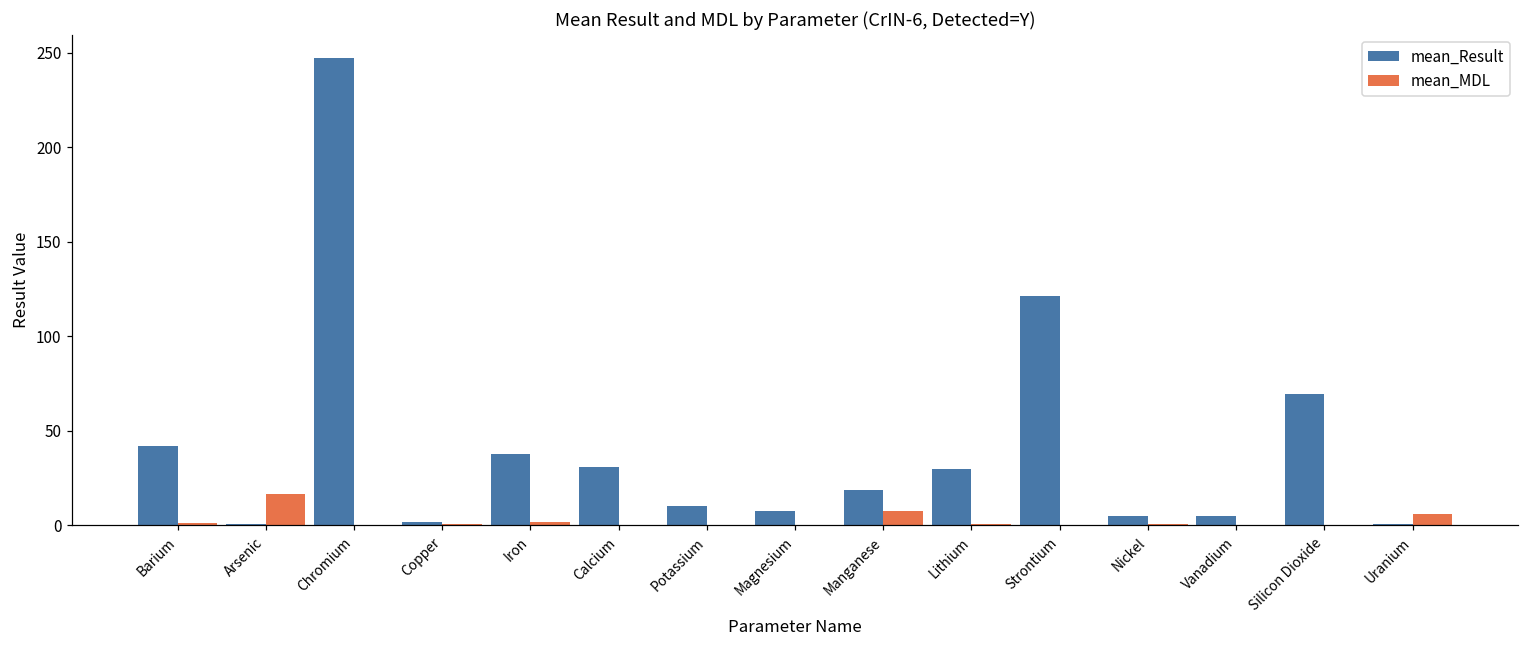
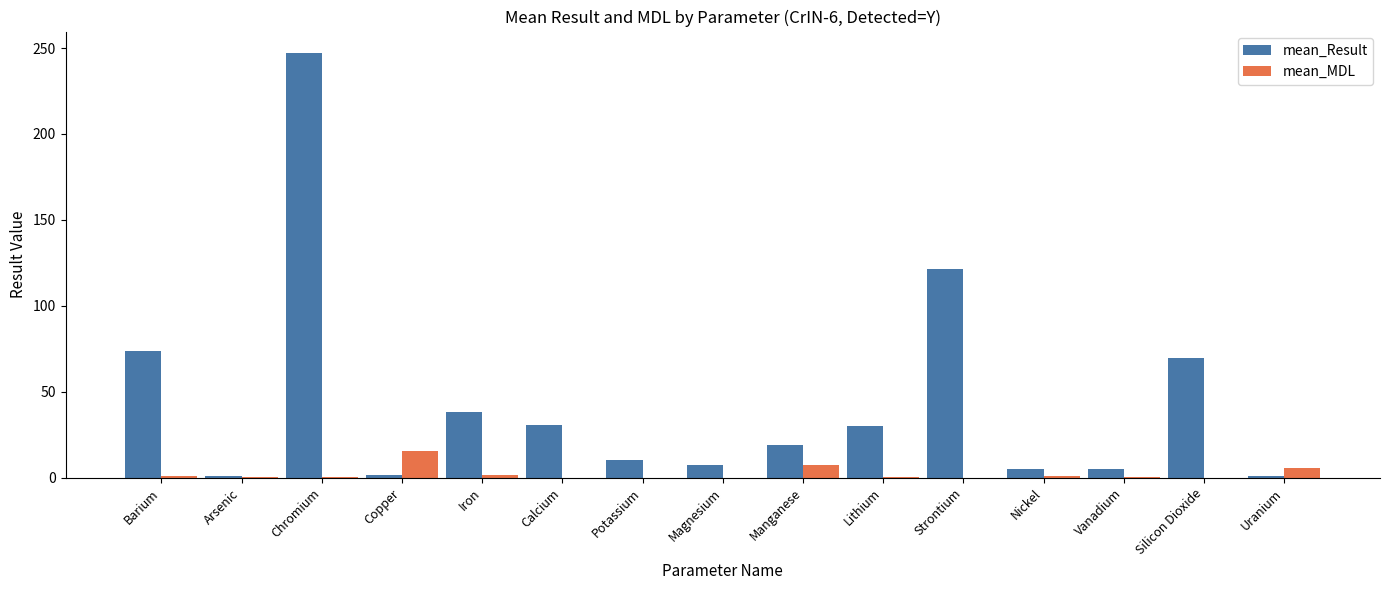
mean_Result, Barium: 42 -> 74
mean_MDL, Arsenic: 17 -> 0
mean_MDL, Copper: 1 -> 16
